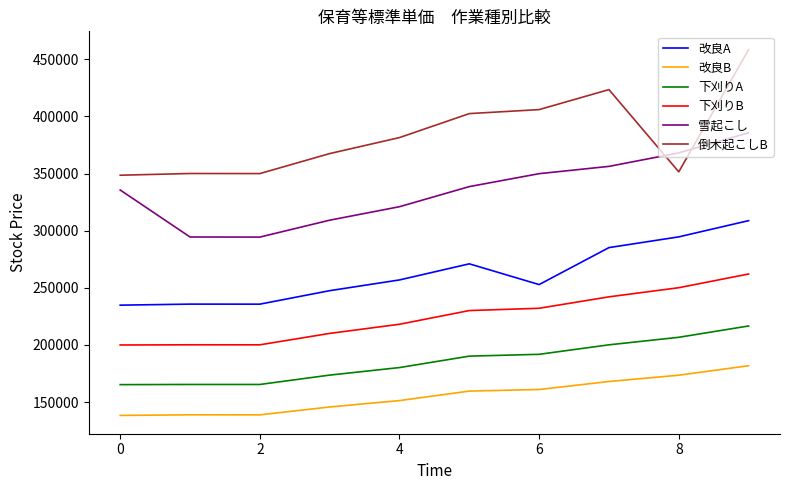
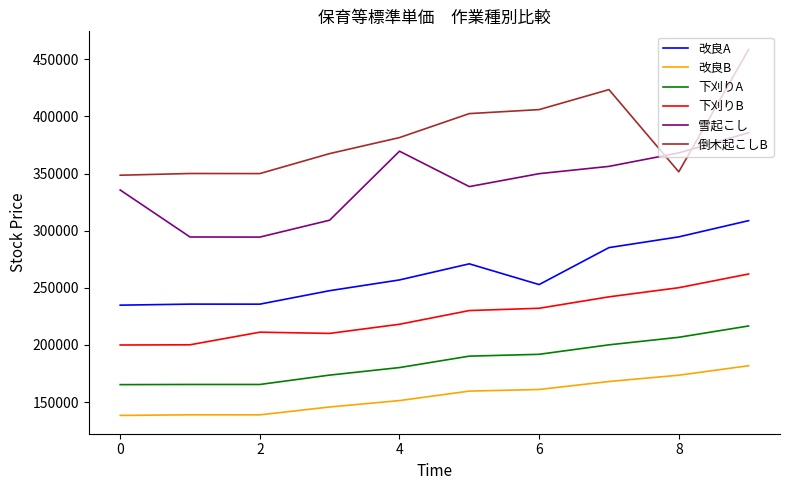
下刈りB, 2: 200000 -> 211000
雪起こし, 4: 321000 -> 370000
